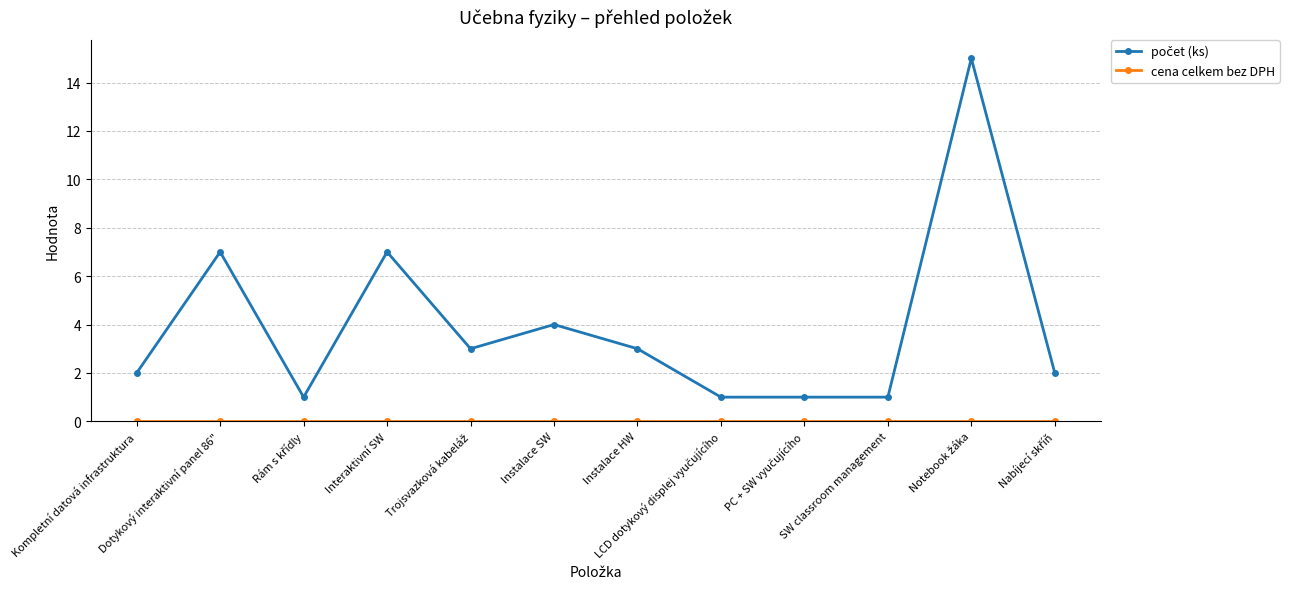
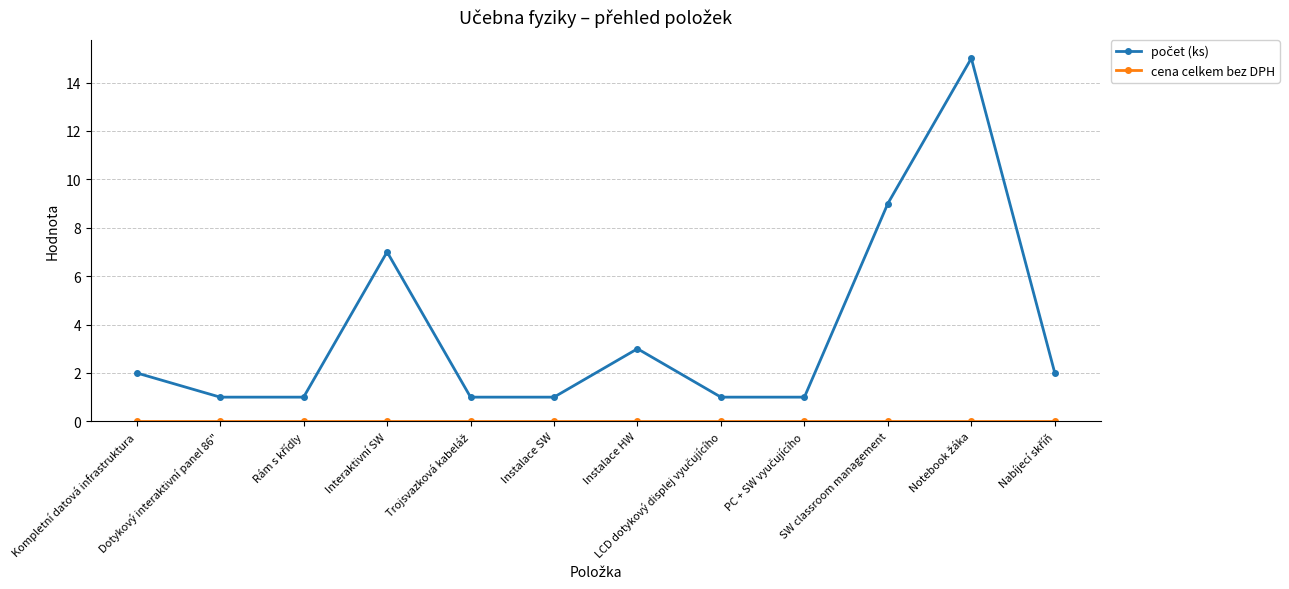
počet (ks), Dotykový interaktivní panel 86": 7 -> 1
počet (ks), Trojsvazková kabeláž: 3 -> 1
počet (ks), Instalace SW: 4 -> 1
počet (ks), SW classroom management: 1 -> 9
